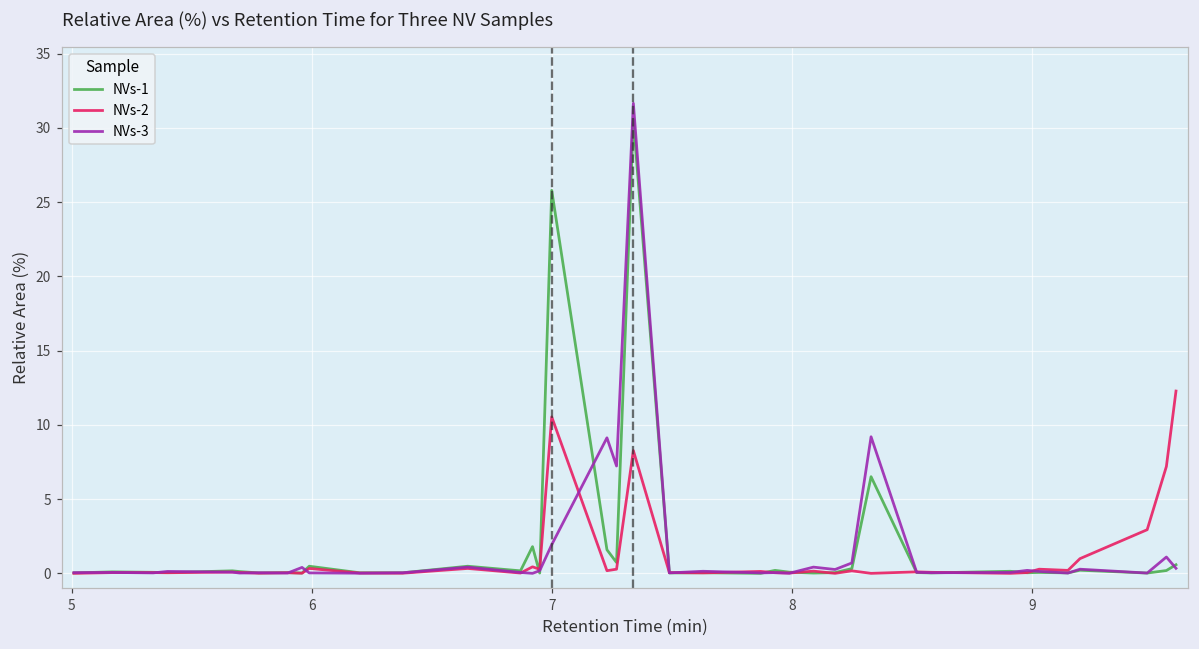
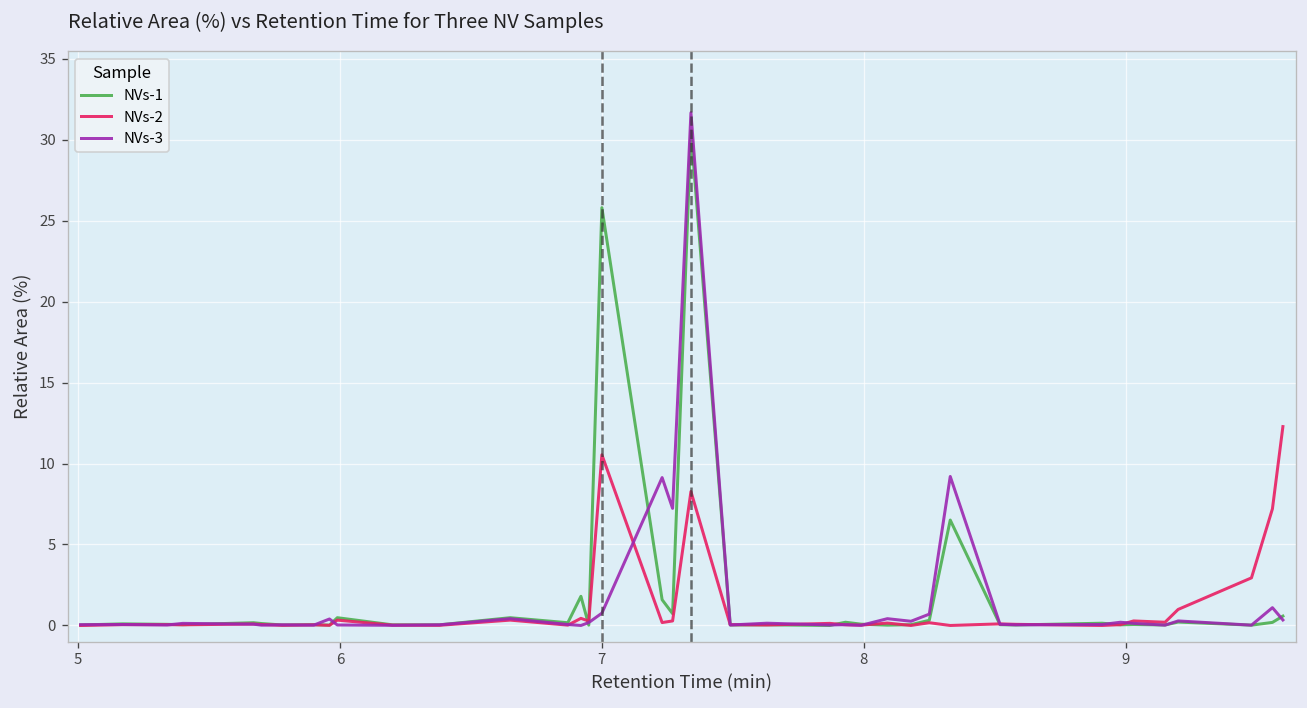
NVs-3, 7: 1.9 -> 0.8
